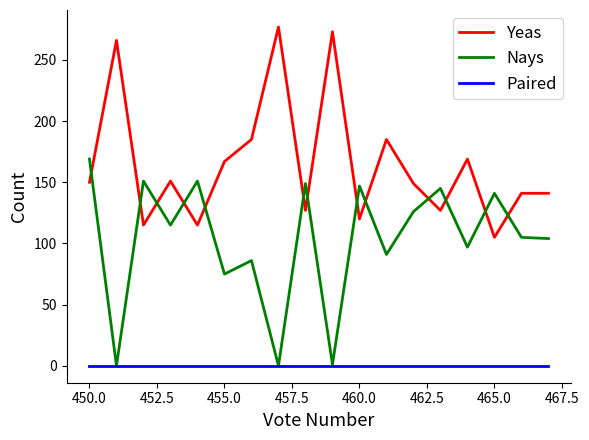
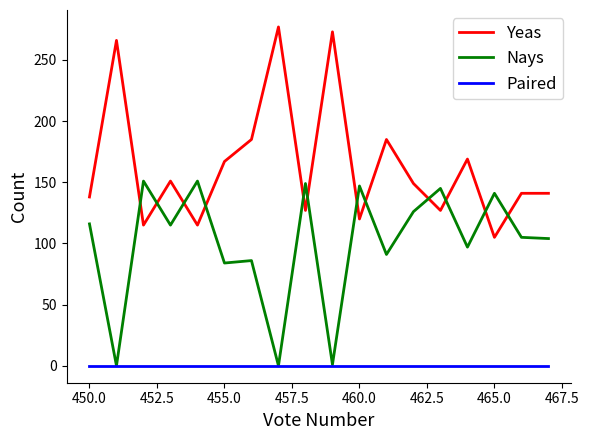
Yeas, 450.0: 150 -> 138
Nays, 450.0: 169 -> 116
Nays, 455.0: 75 -> 84
